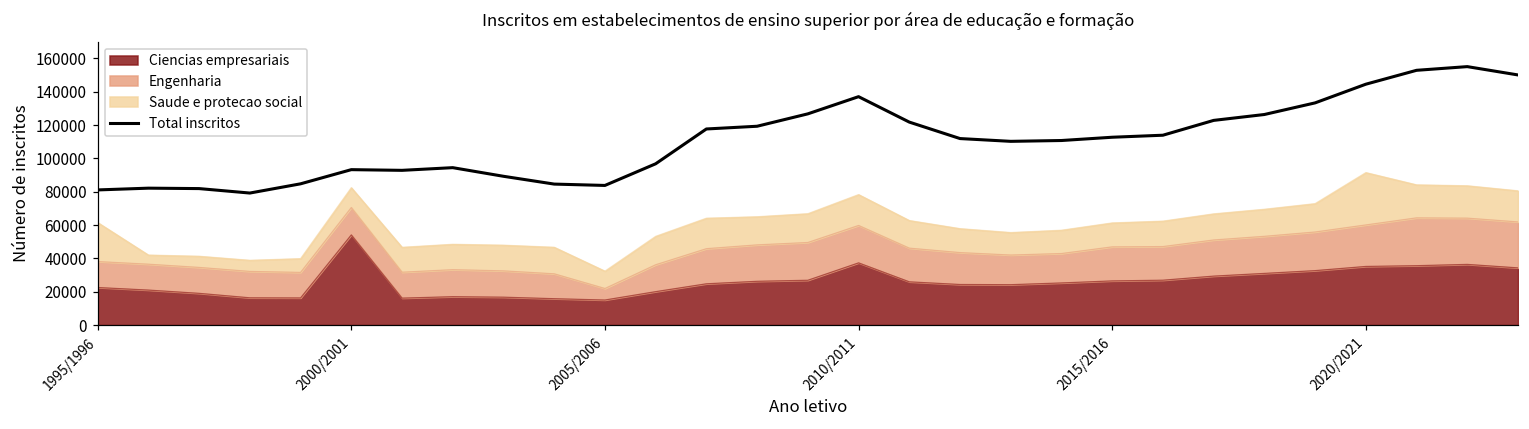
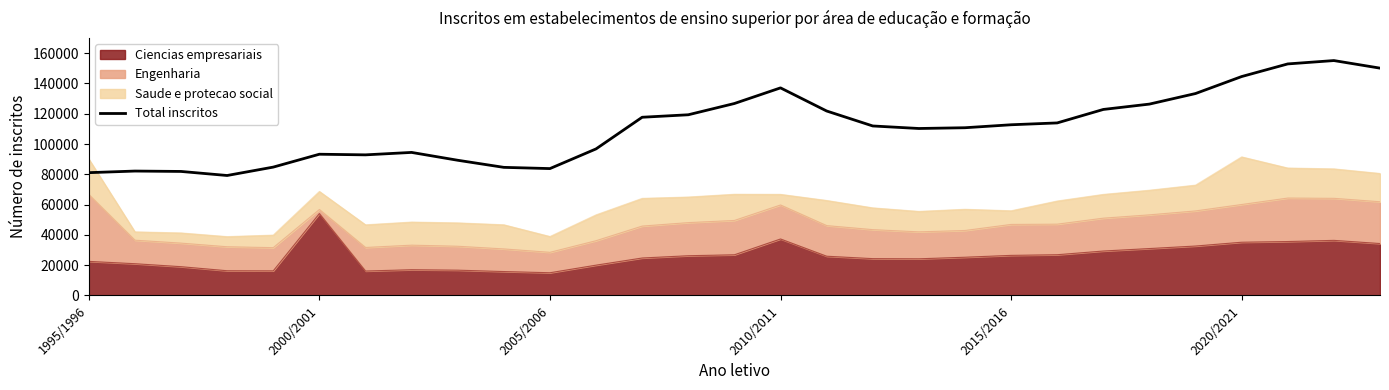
Engenharia, 1995/1996: 16000 -> 44000
Engenharia, 2000/2001: 16000 -> 3000
Engenharia, 2005/2006: 7000 -> 13000
Saude e protecao social, 2010/2011: 19000 -> 7000
Saude e protecao social, 2015/2016: 14000 -> 9000
